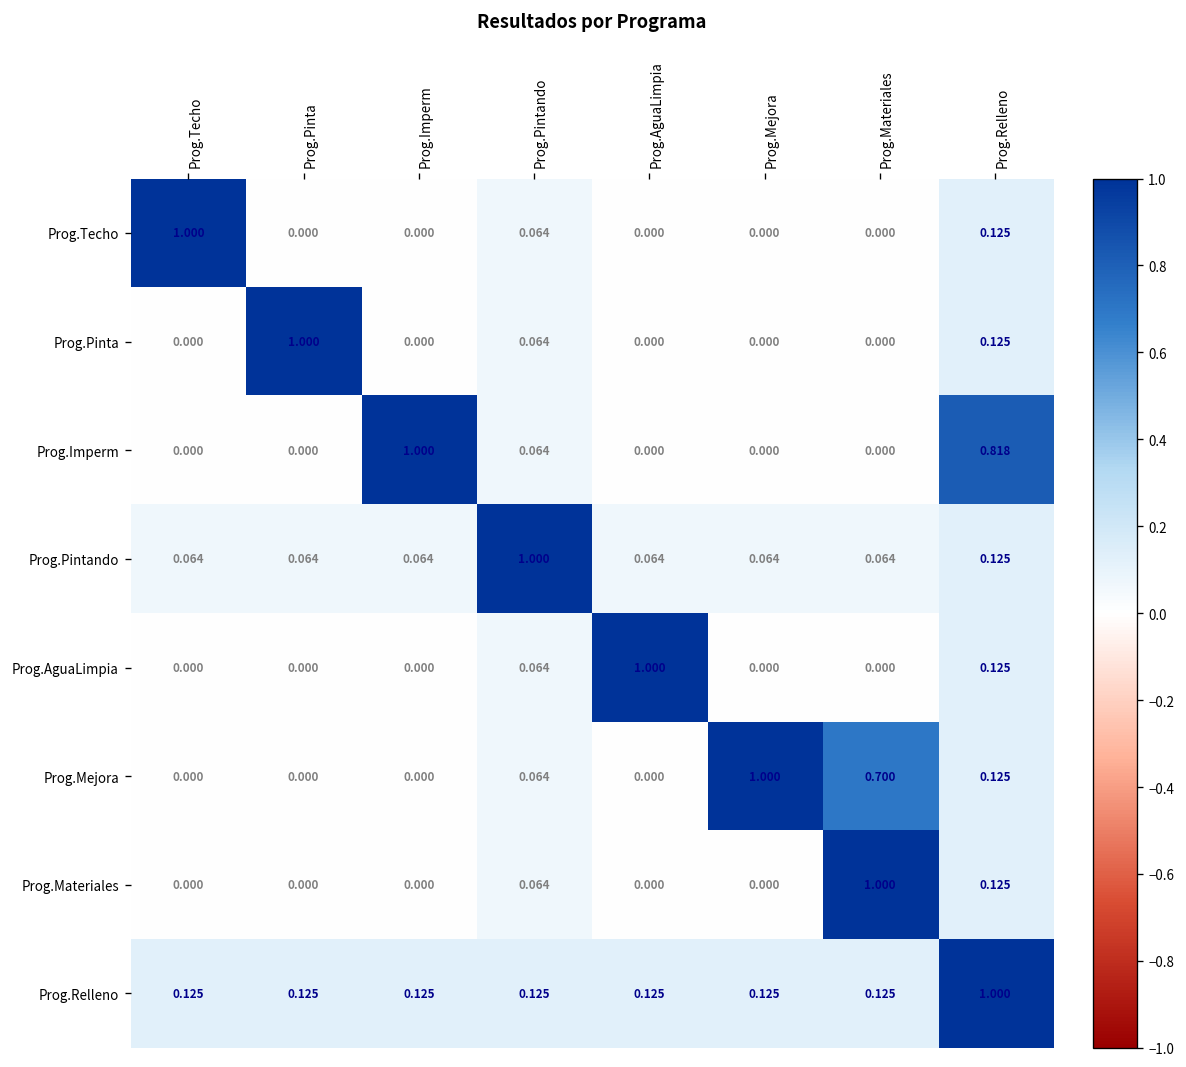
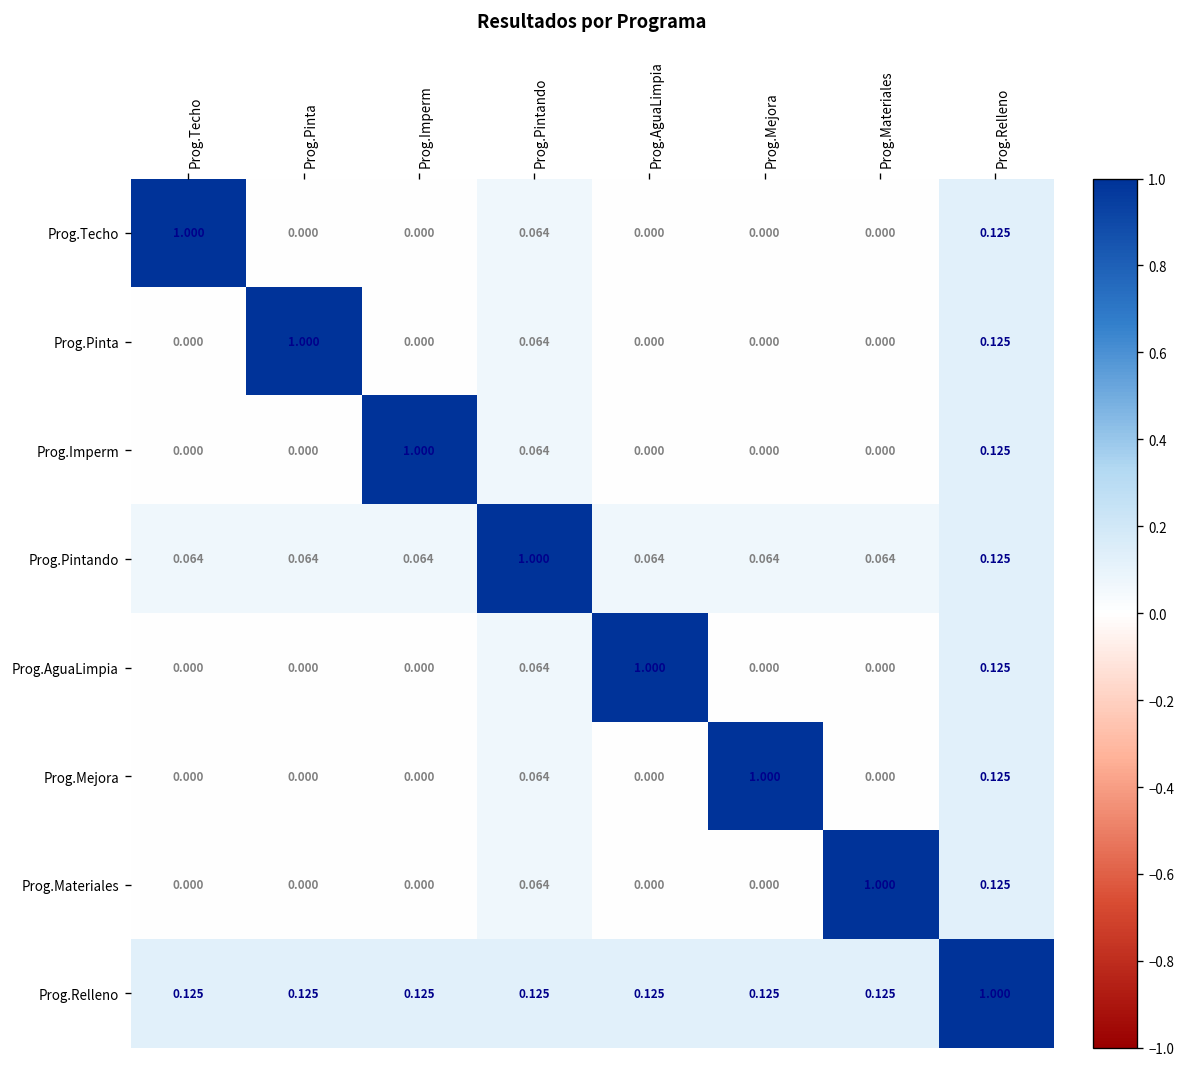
Prog.Imperm, Prog.Relleno: 0.818 -> 0.125
Prog.Mejora, Prog.Materiales: 0.700 -> 0.000
